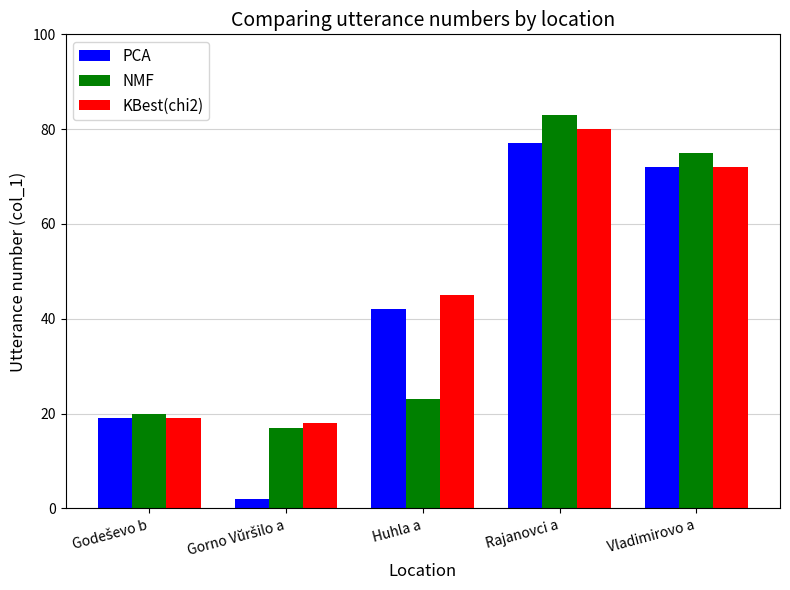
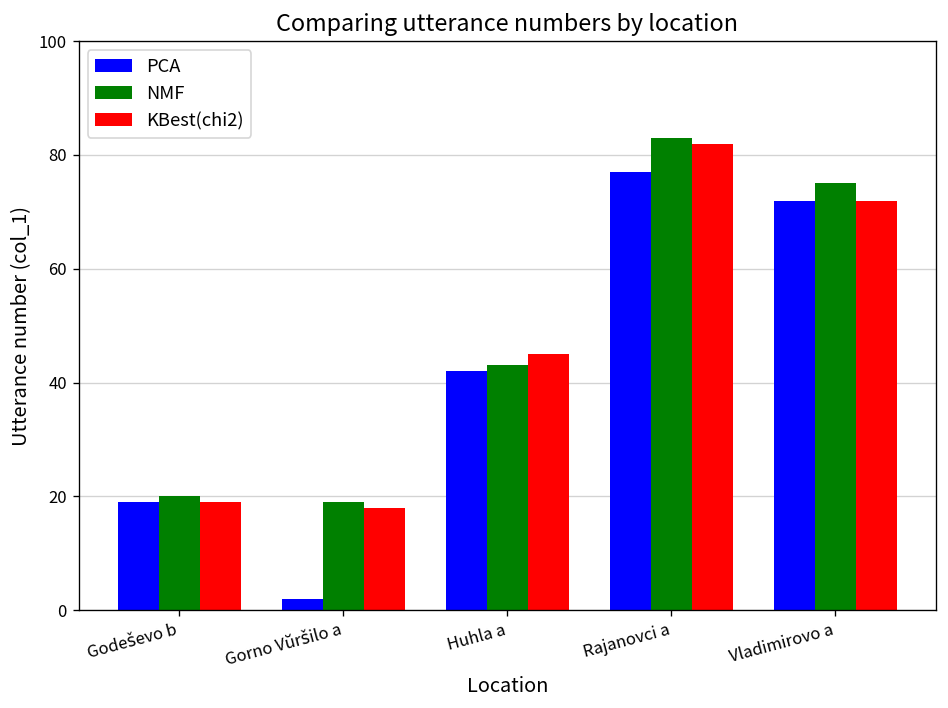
NMF, Gorno Vŭršilo a: 17 -> 19
NMF, Huhla a: 23 -> 43
KBest(chi2), Rajanovci a: 80 -> 82
